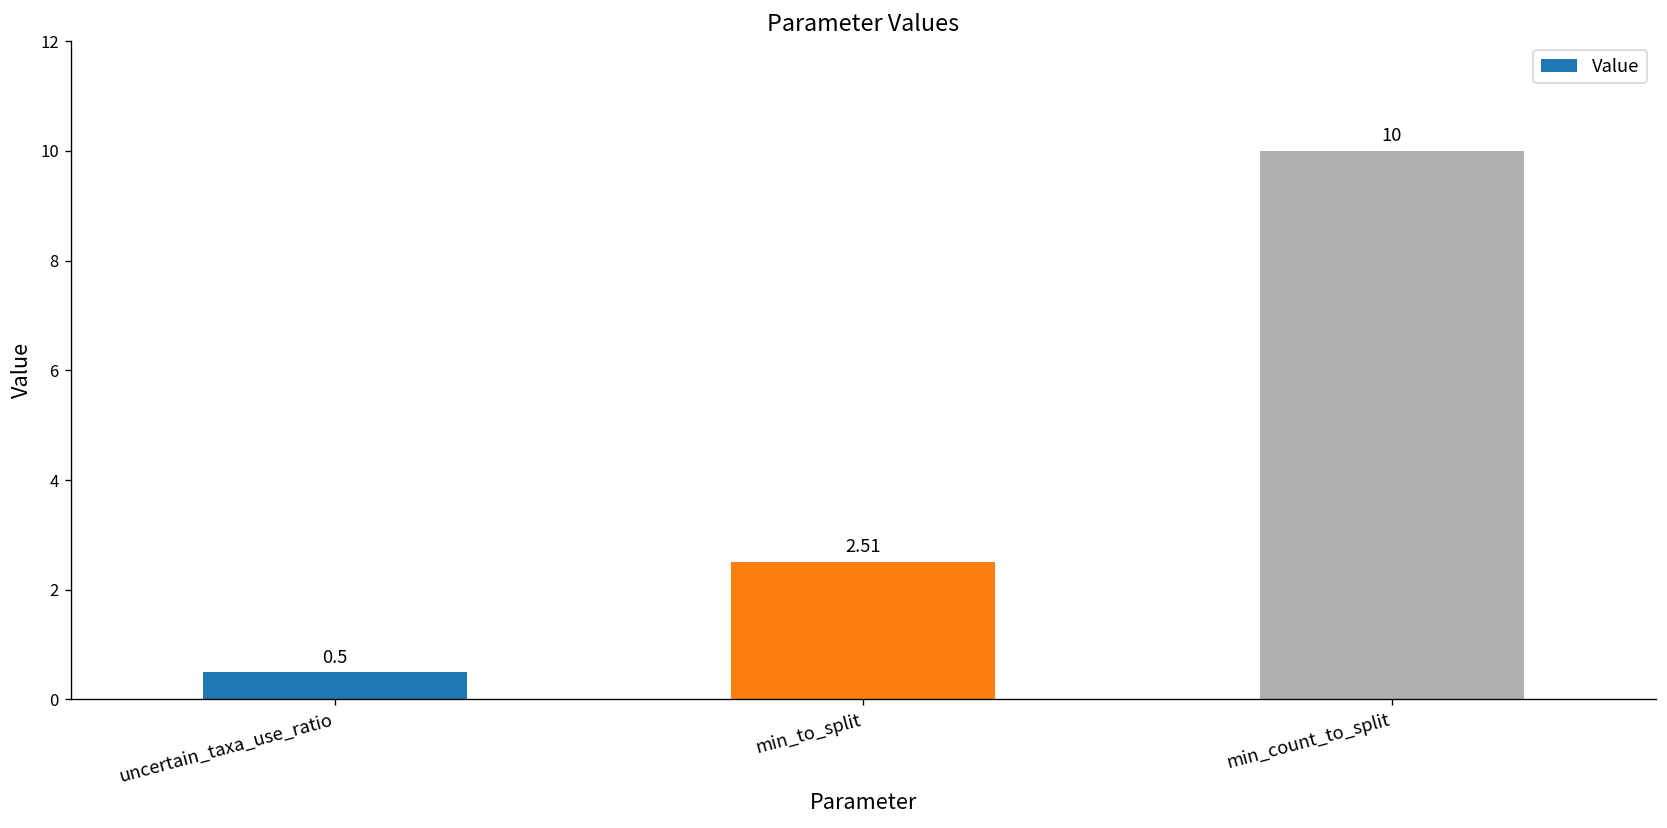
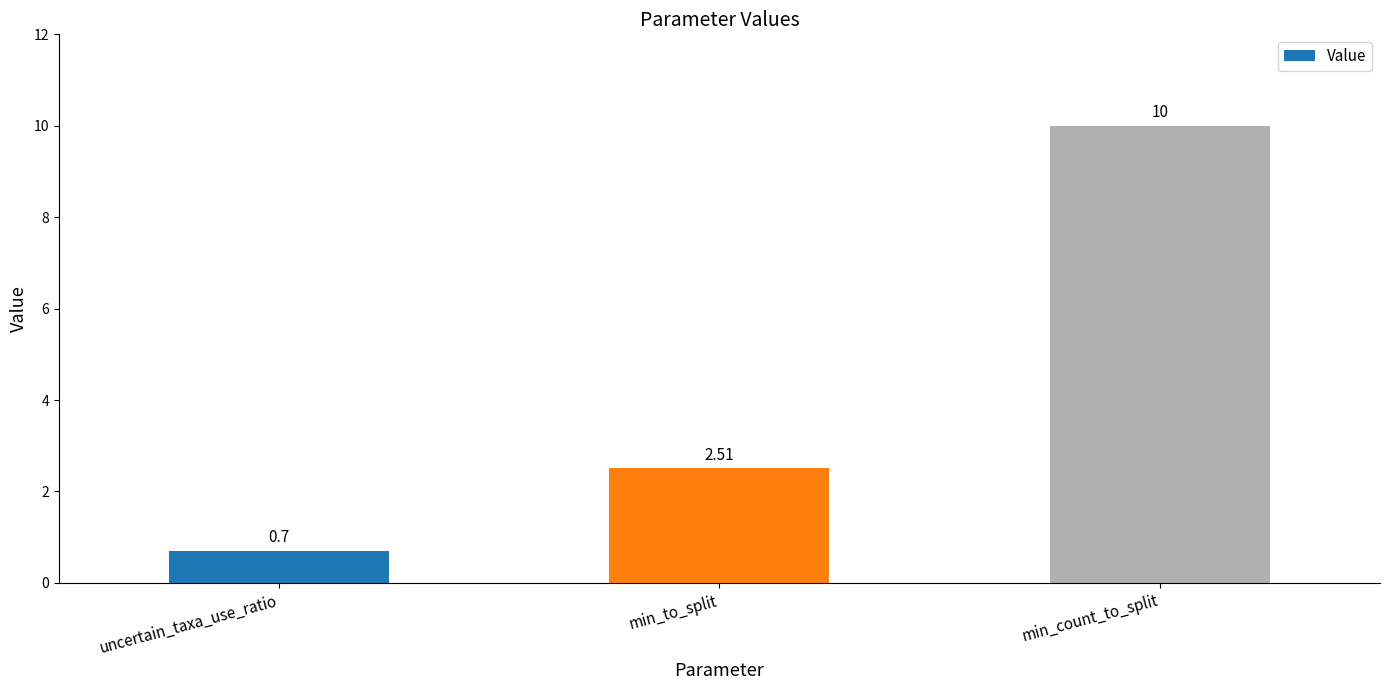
uncertain_taxa_use_ratio: 0.5 -> 0.7
